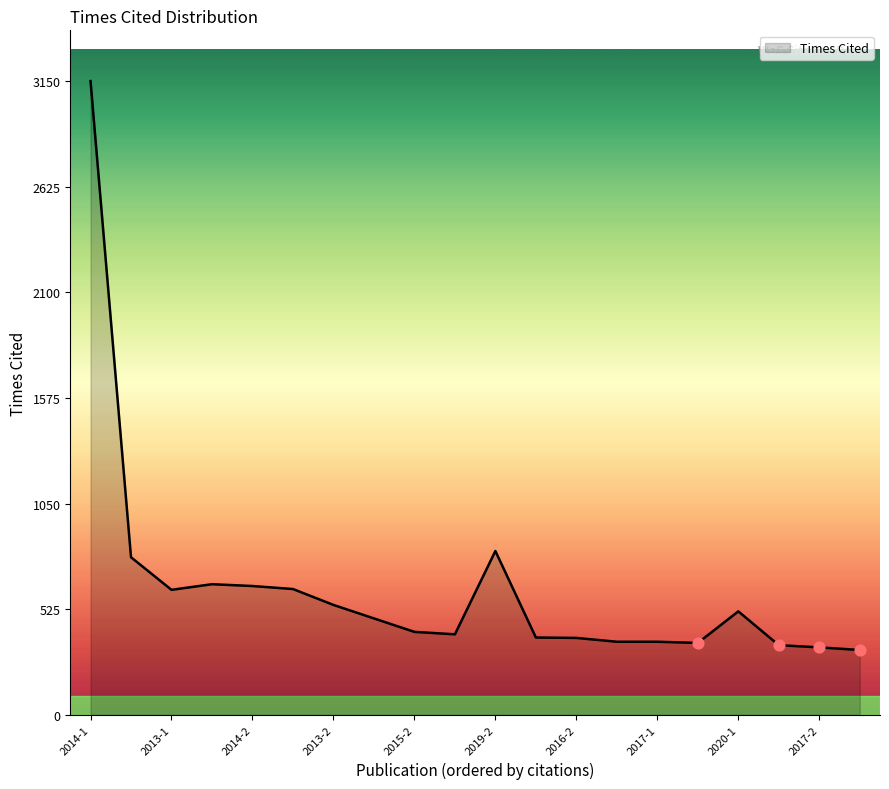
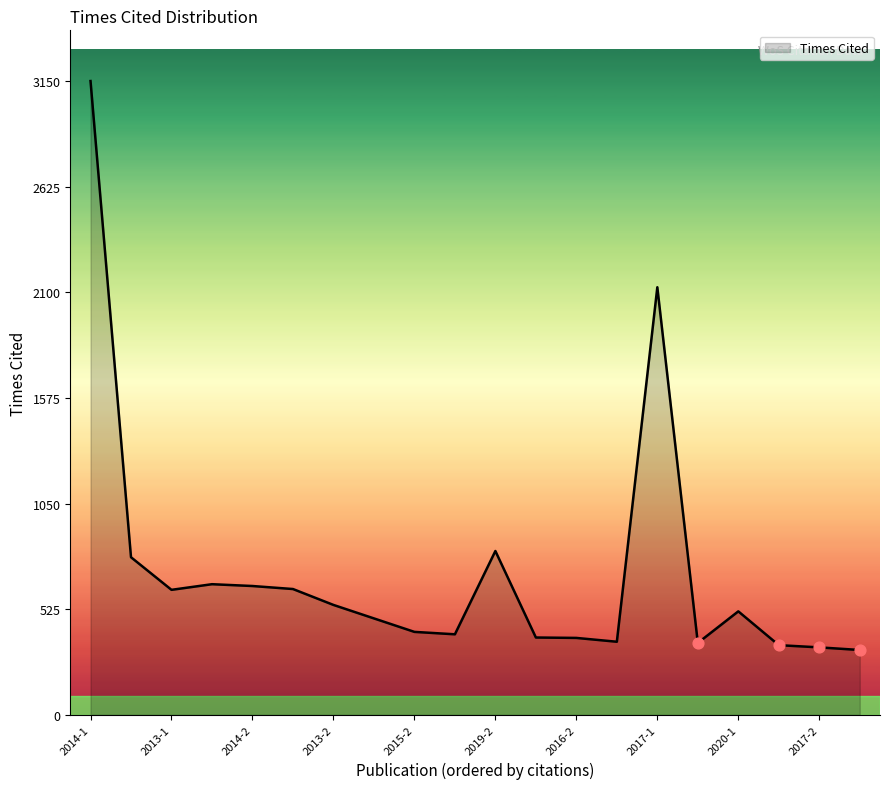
Times Cited, 2017-1: 360 -> 2130
